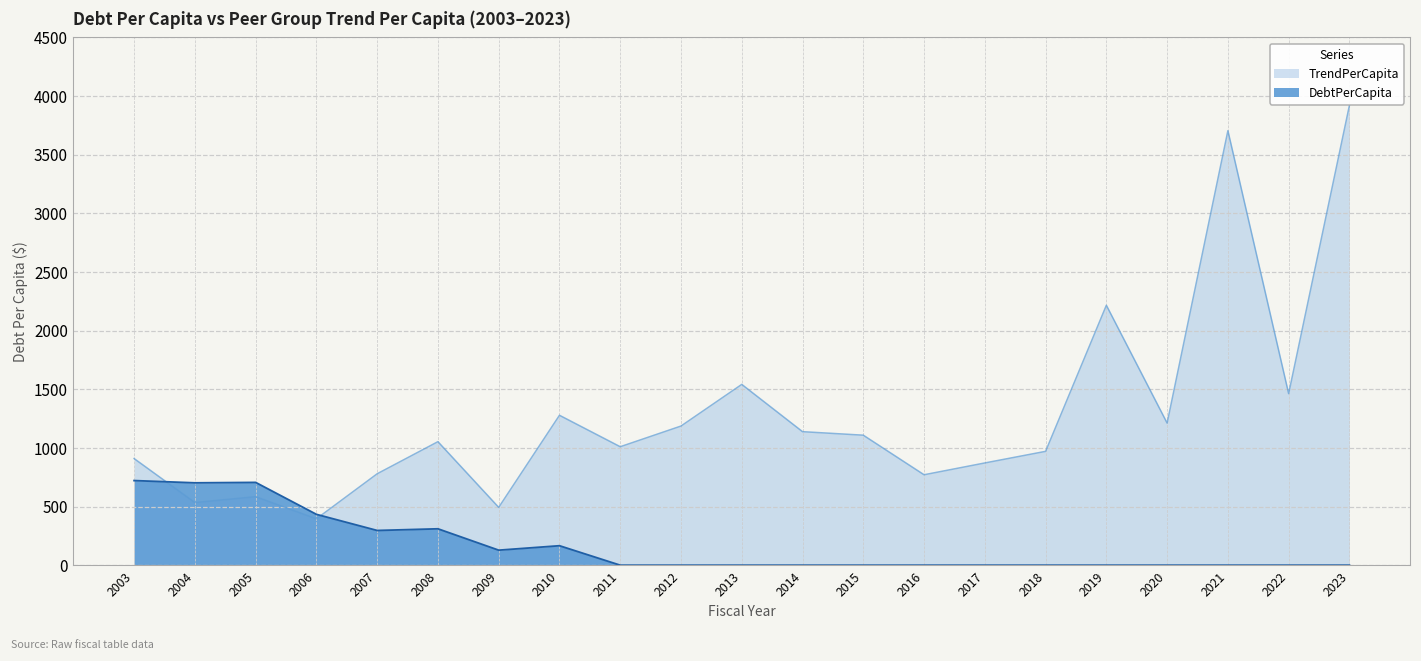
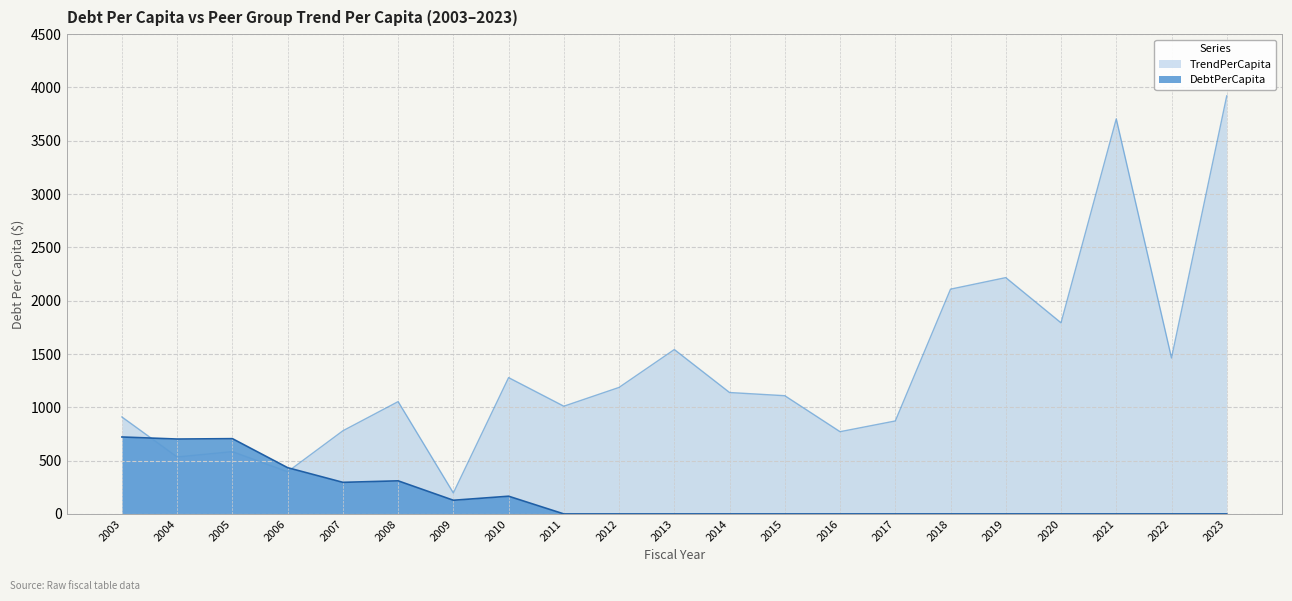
TrendPerCapita, 2009: 490 -> 200
TrendPerCapita, 2018: 970 -> 2110
TrendPerCapita, 2020: 1210 -> 1790
